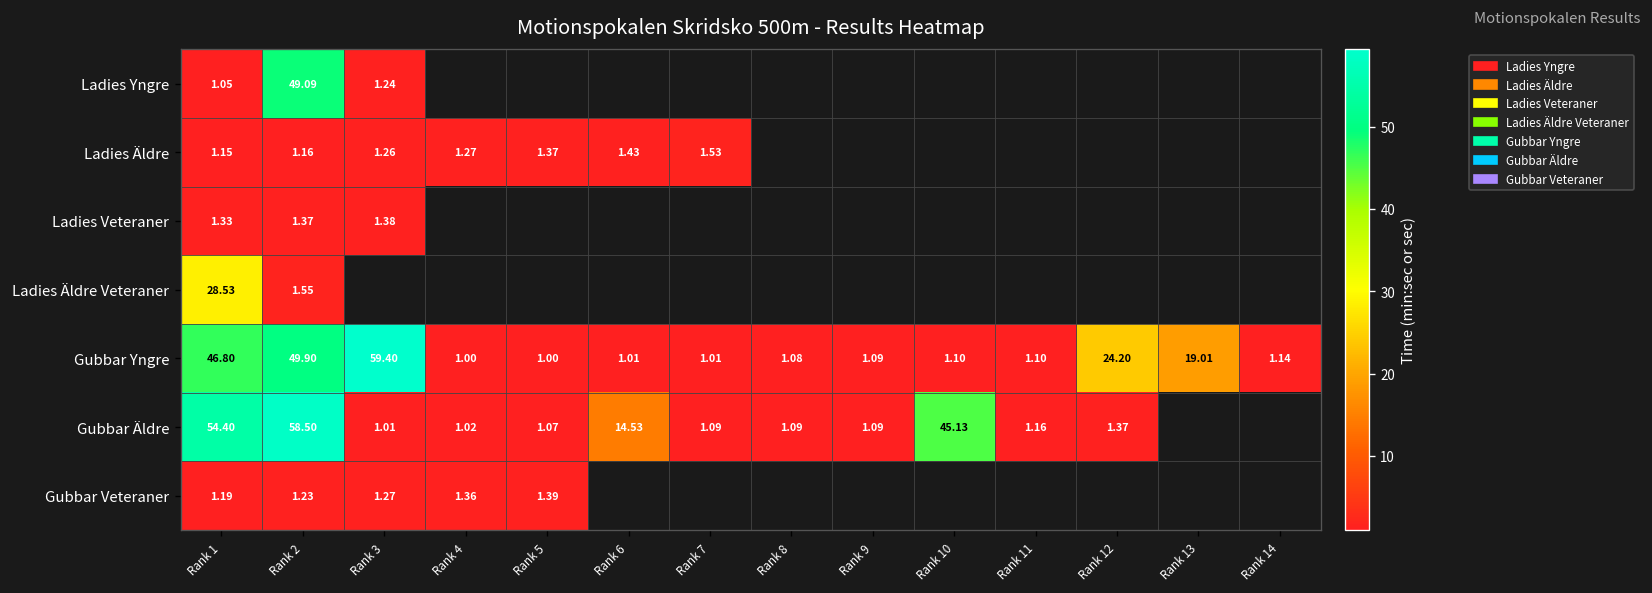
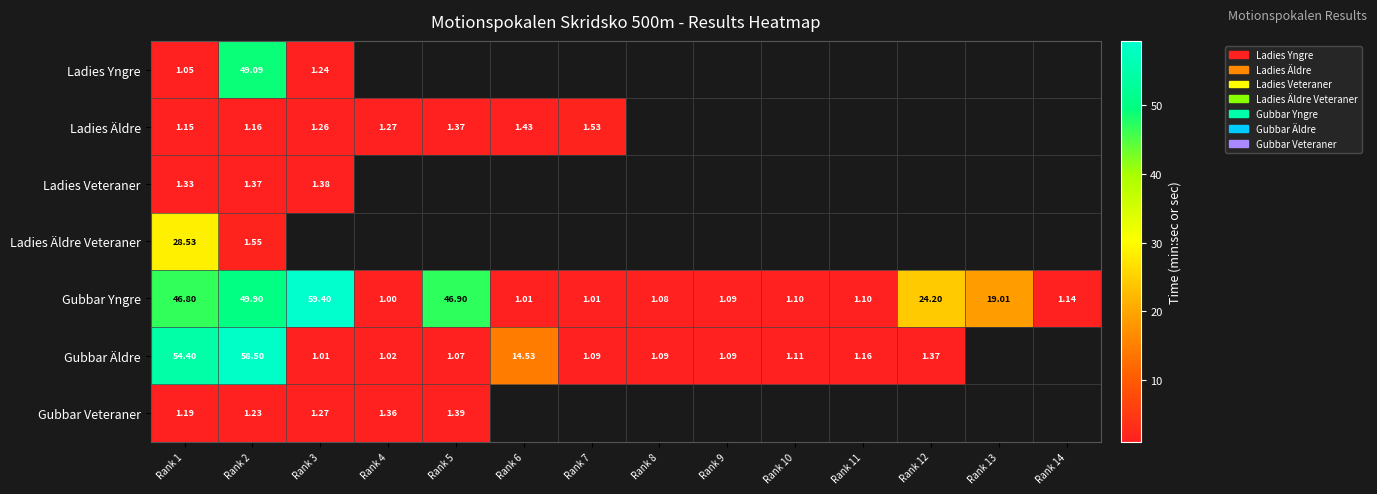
Gubbar Yngre, Rank 5: 1.00 -> 46.90
Gubbar Äldre, Rank 10: 45.13 -> 1.11
